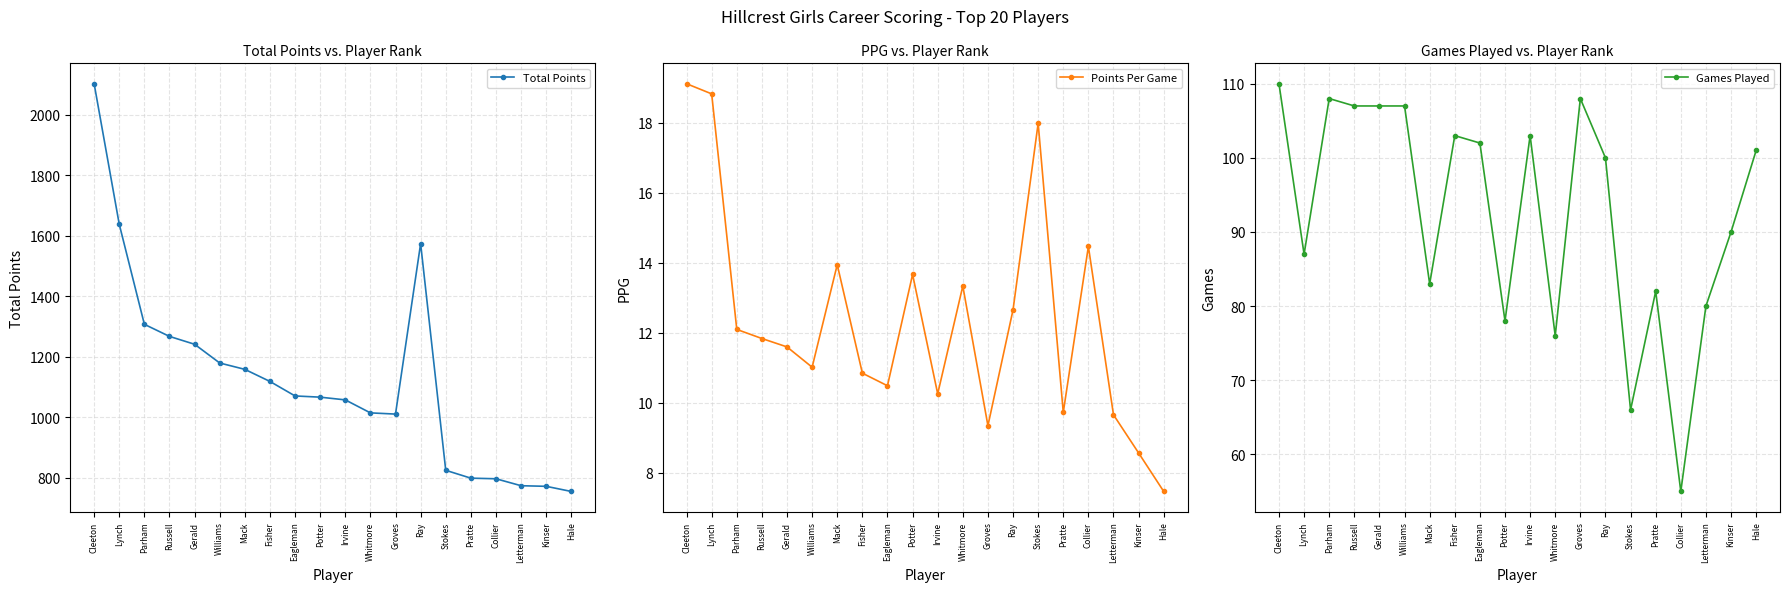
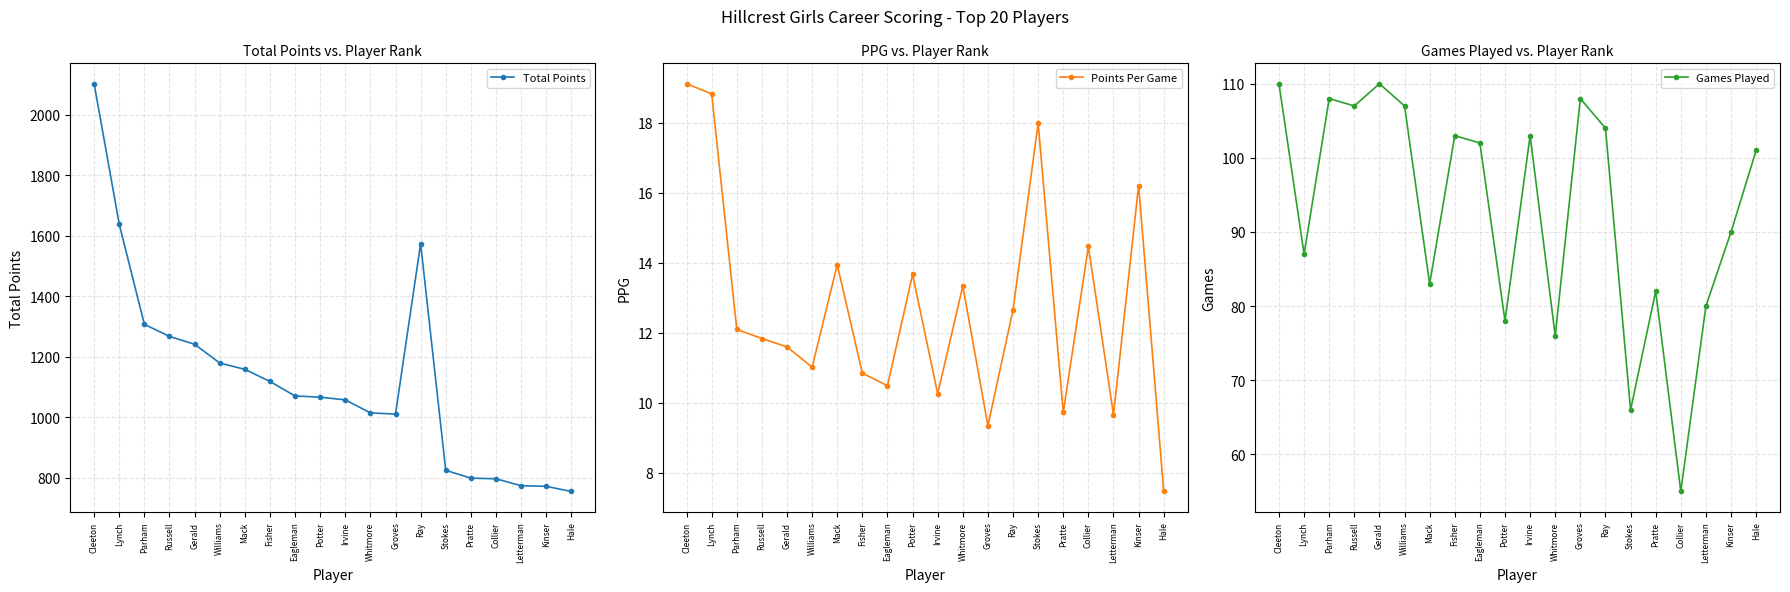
PPG vs. Player Rank, Kinser: 8.6 -> 16.2
Games Played vs. Player Rank, Gerald: 107 -> 110
Games Played vs. Player Rank, Ray: 100 -> 104
